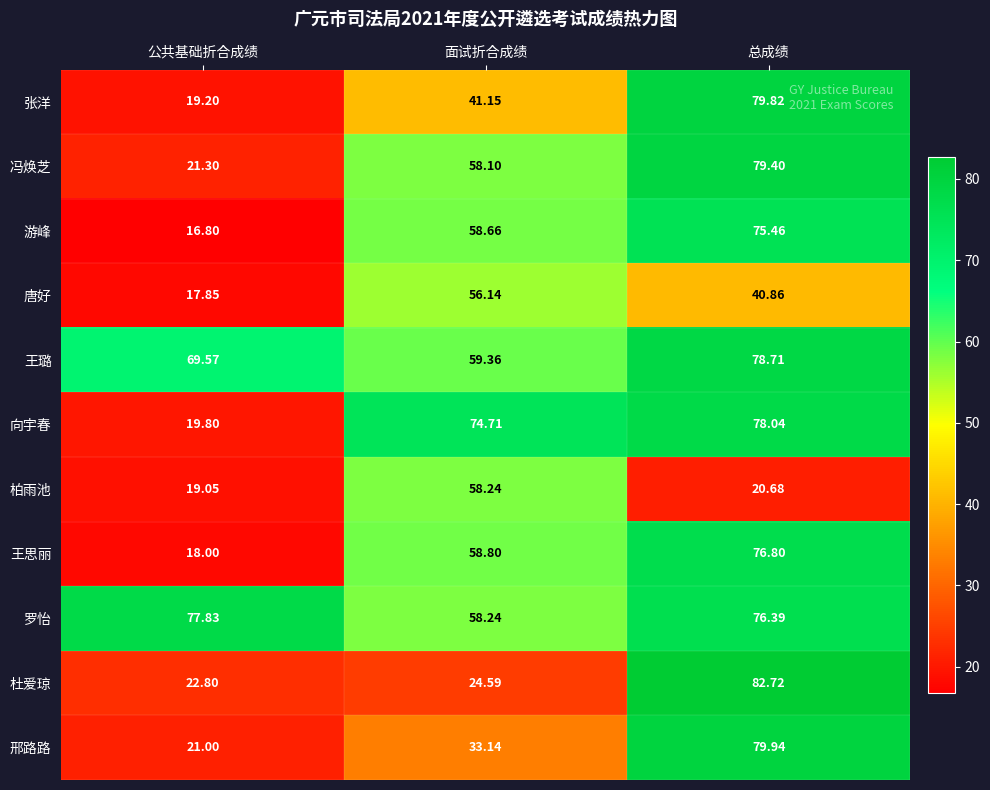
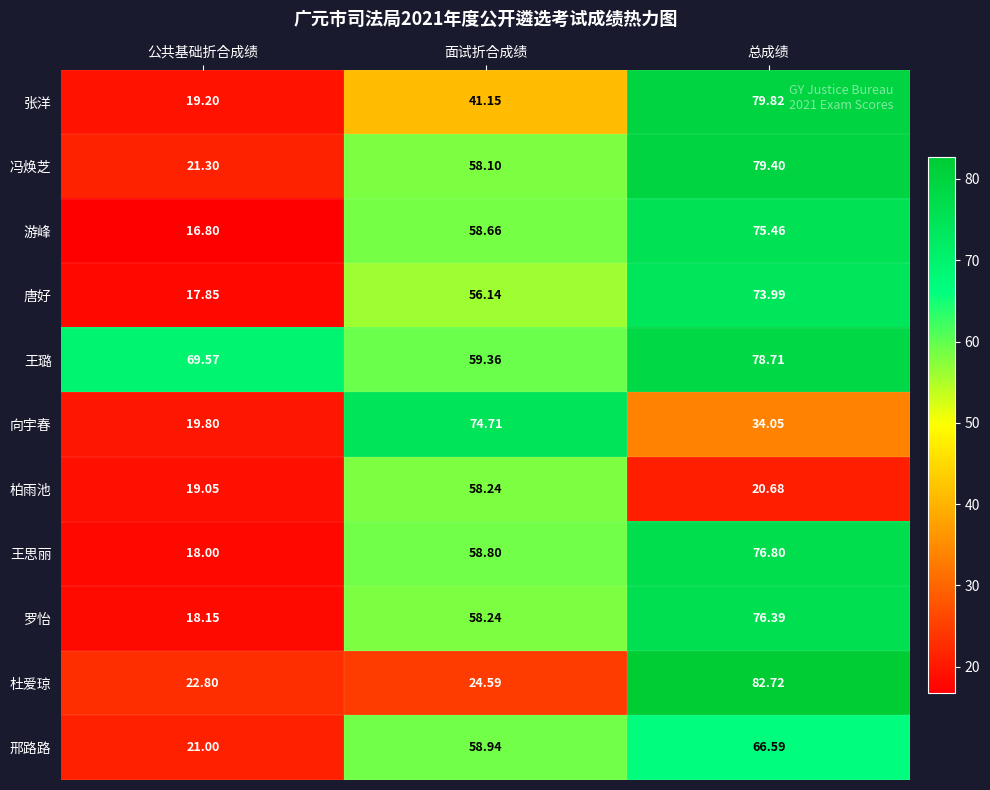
唐好, 总成绩: 40.86 -> 73.99
向宇春, 总成绩: 78.04 -> 34.05
罗怡, 公共基础折合成绩: 77.83 -> 18.15
邢路路, 面试折合成绩: 33.14 -> 58.94
邢路路, 总成绩: 79.94 -> 66.59
